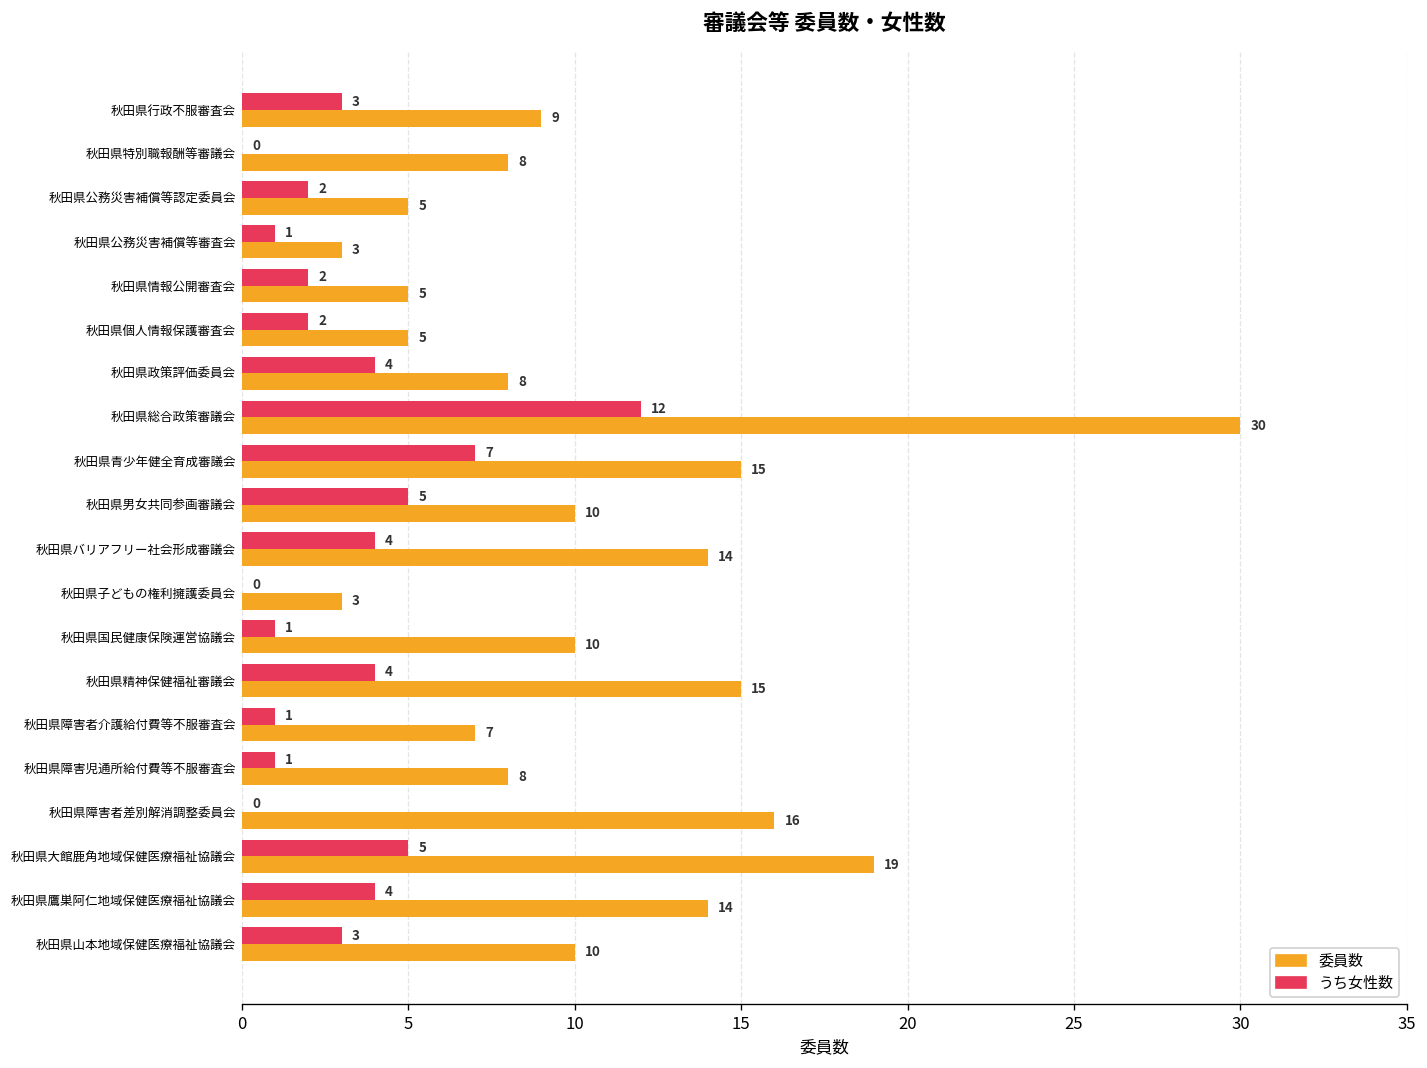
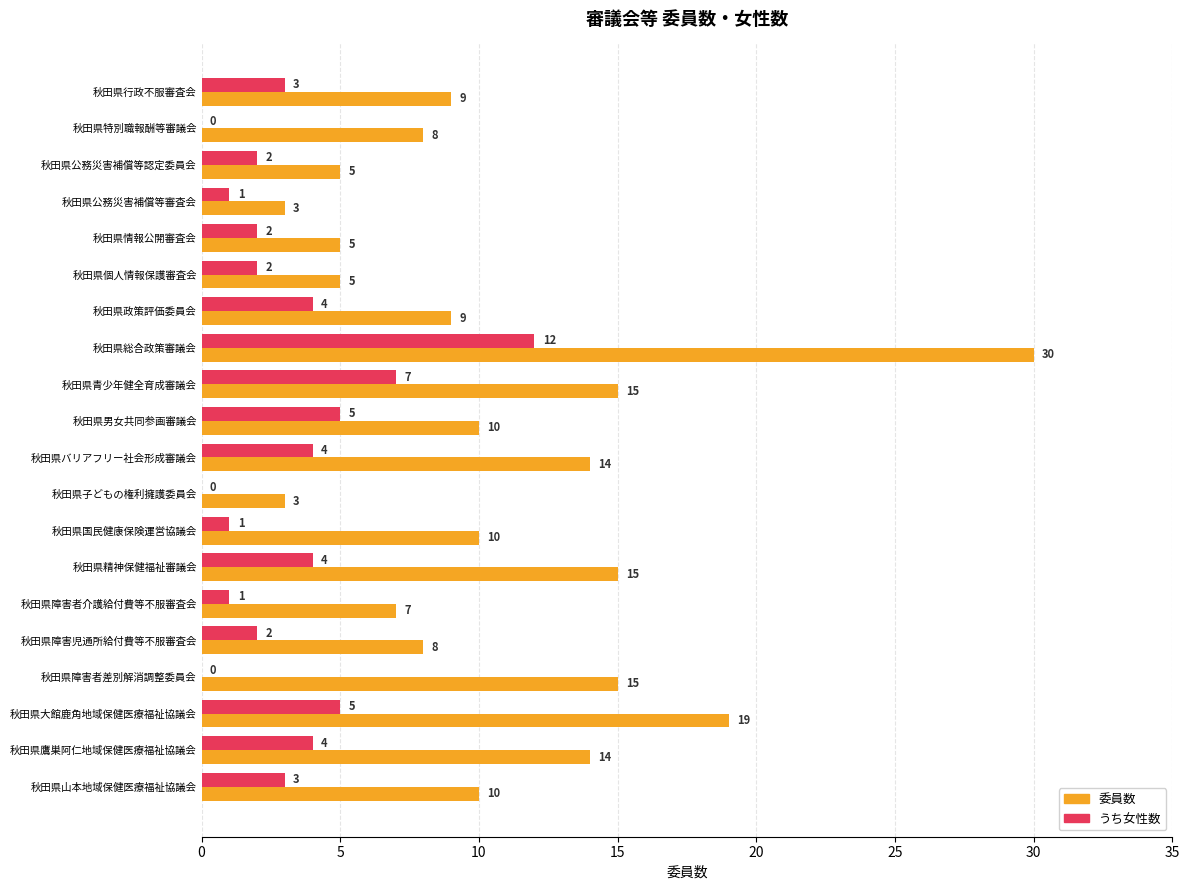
委員数, 秋田県政策評価委員会: 8 -> 9
うち女性数, 秋田県障害児通所給付費等不服審査会: 1 -> 2
委員数, 秋田県障害者差別解消調整委員会: 16 -> 15
